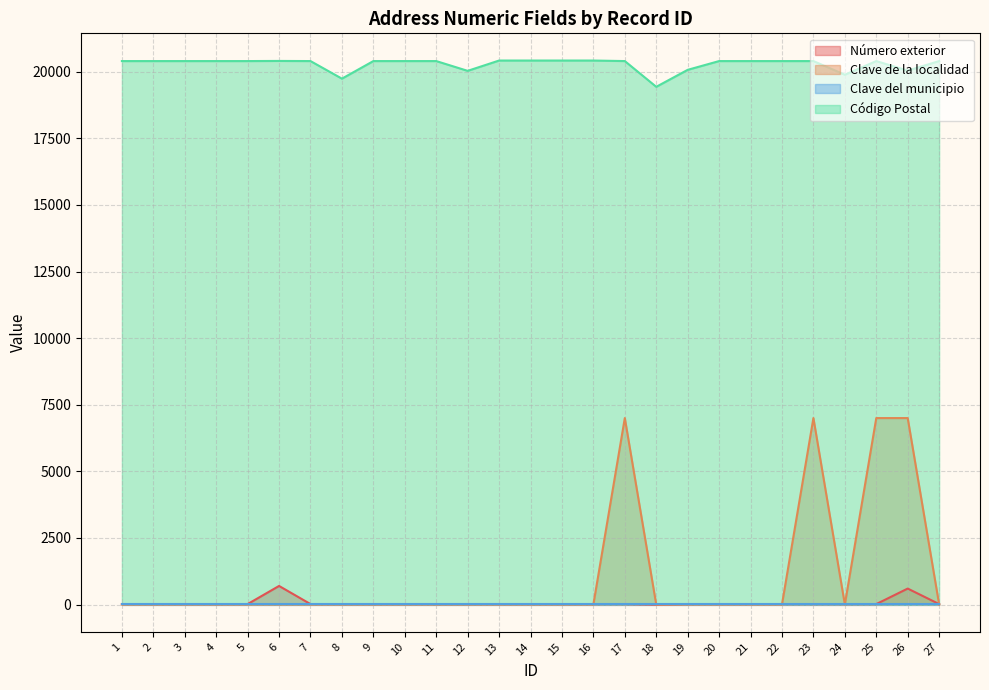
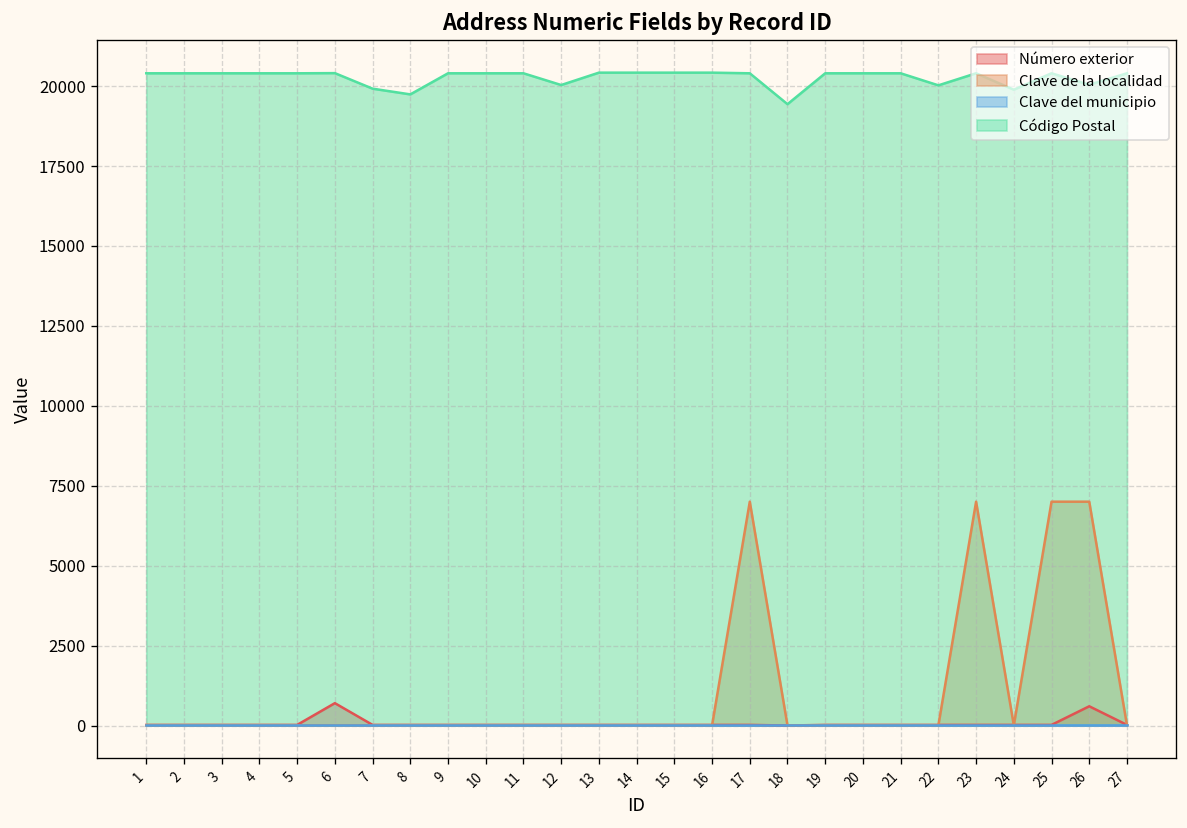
Código Postal, 7: 20400 -> 19900
Código Postal, 19: 20100 -> 20400
Código Postal, 22: 20400 -> 20000
